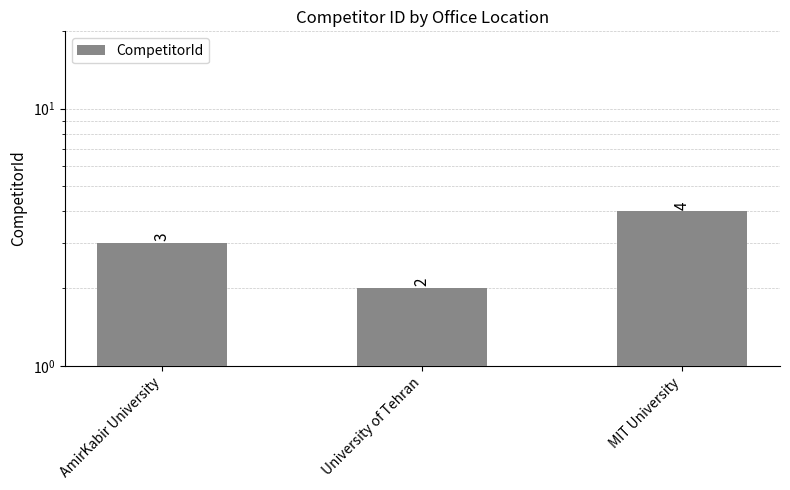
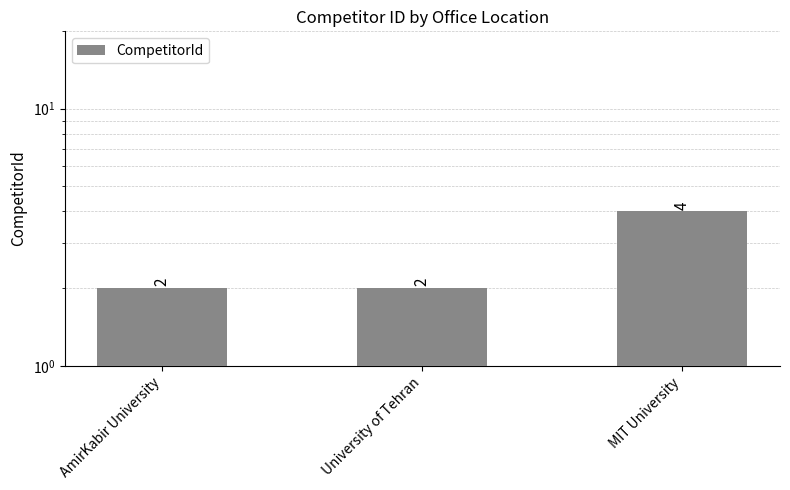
AmirKabir University: 3 -> 2
